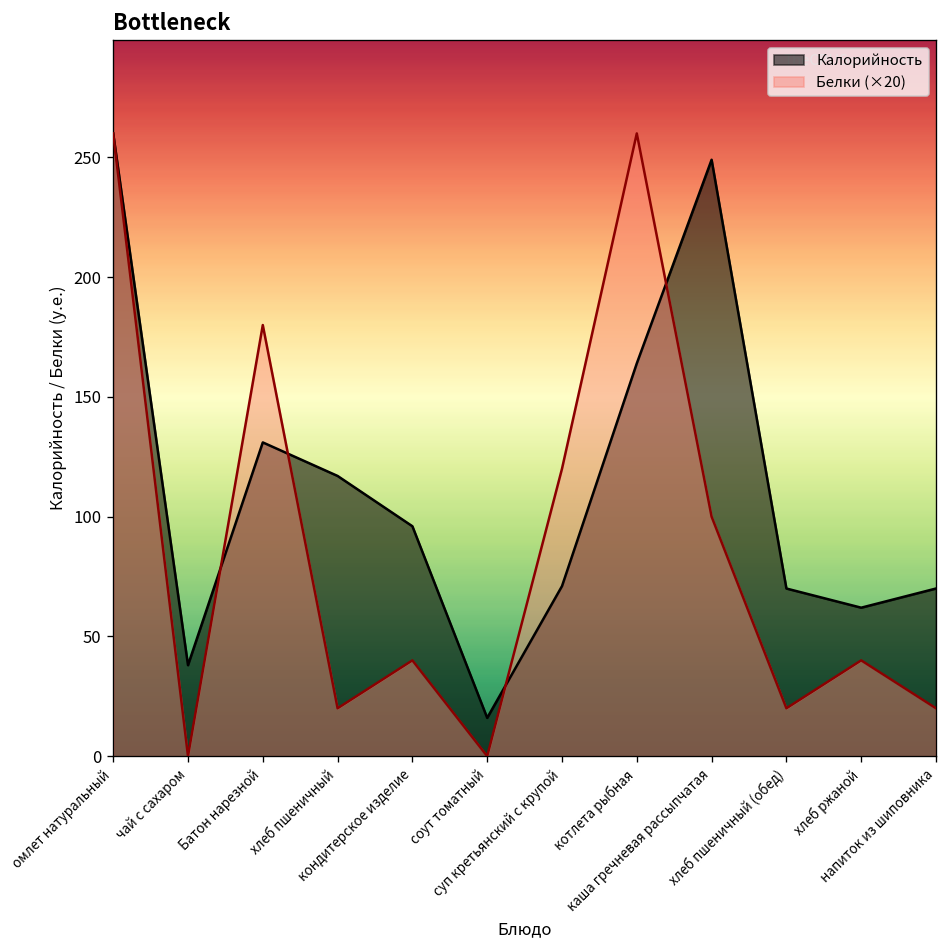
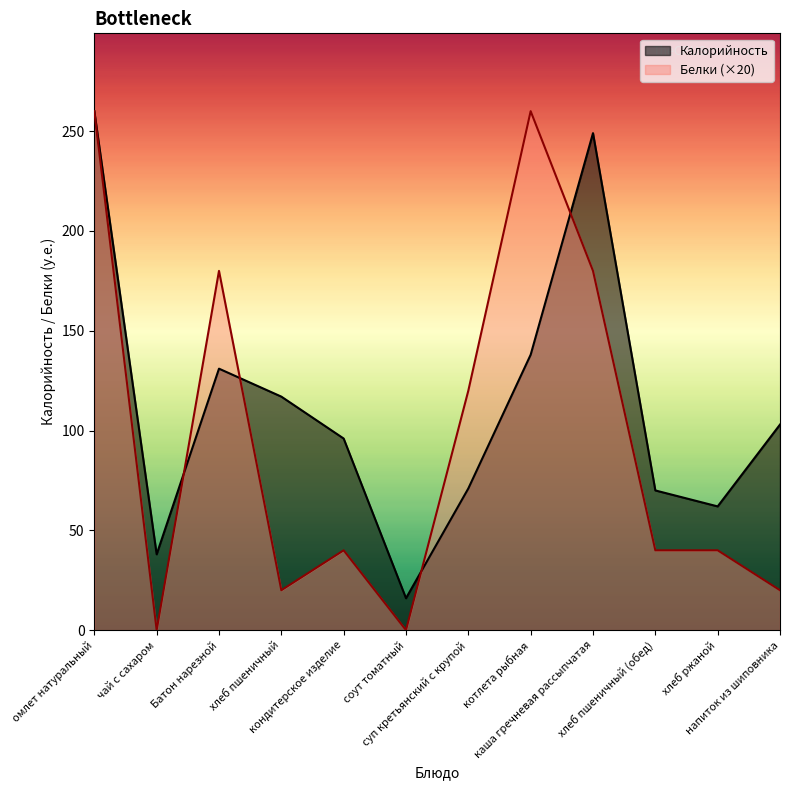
Калорийность, котлета рыбная: 164 -> 138
Белки (×20), каша гречневая рассыпчатая: 100 -> 180
Белки (×20), хлеб пшеничный (обед): 20 -> 40
Калорийность, напиток из шиповника: 70 -> 103
